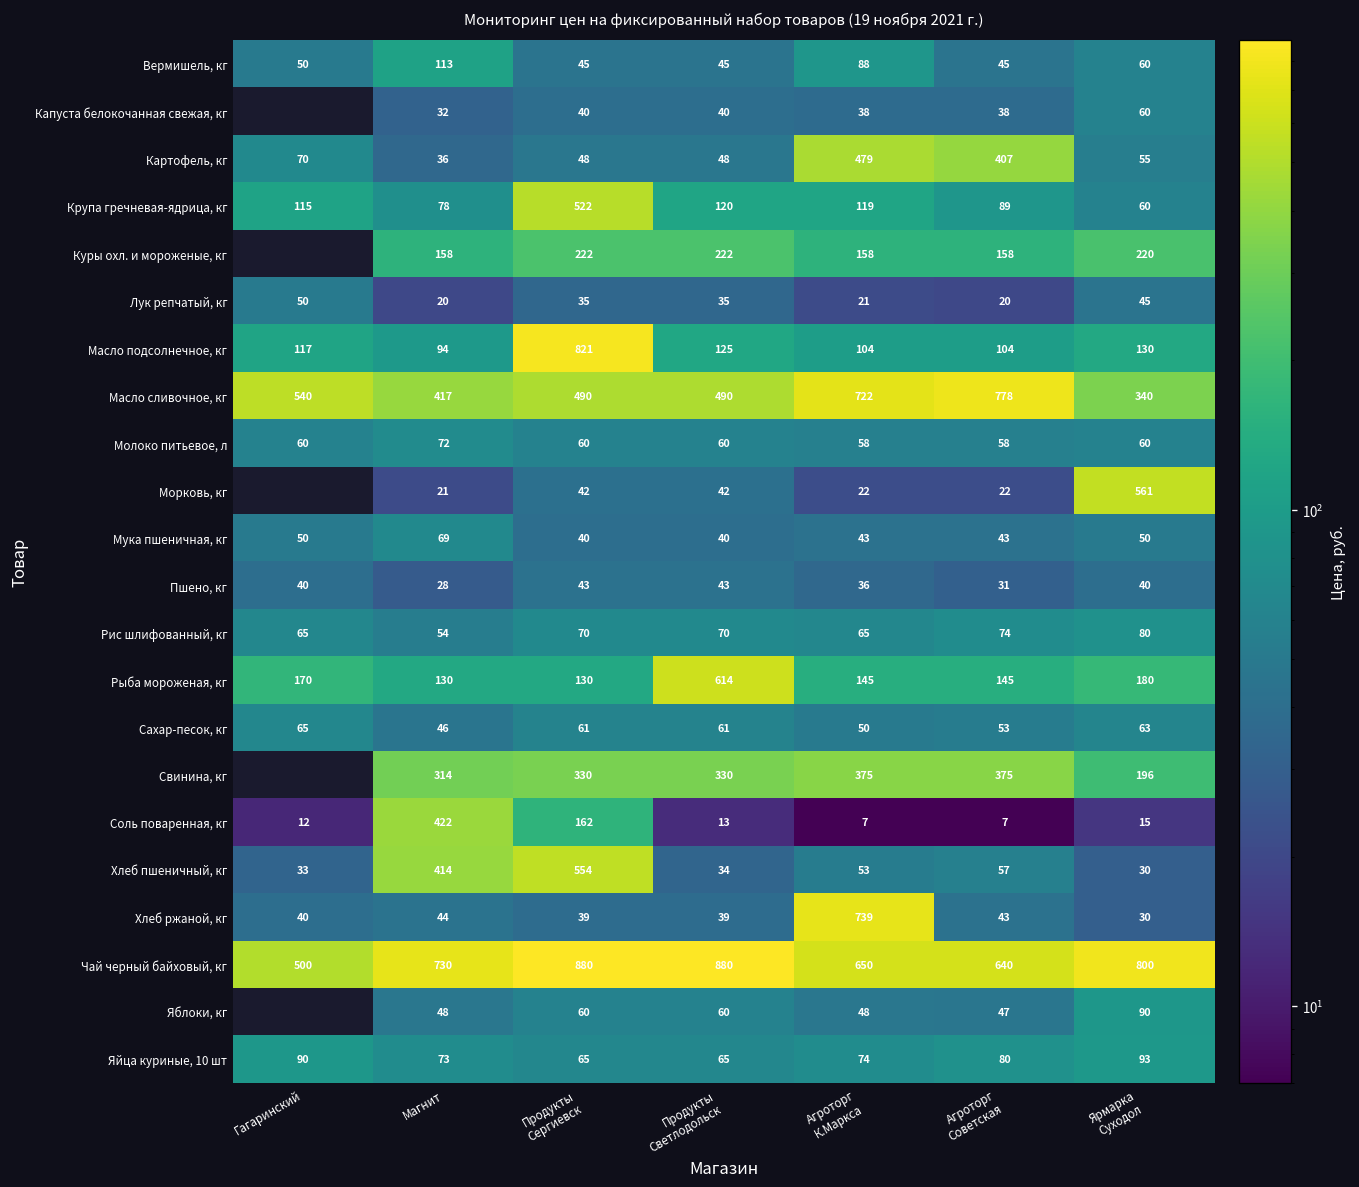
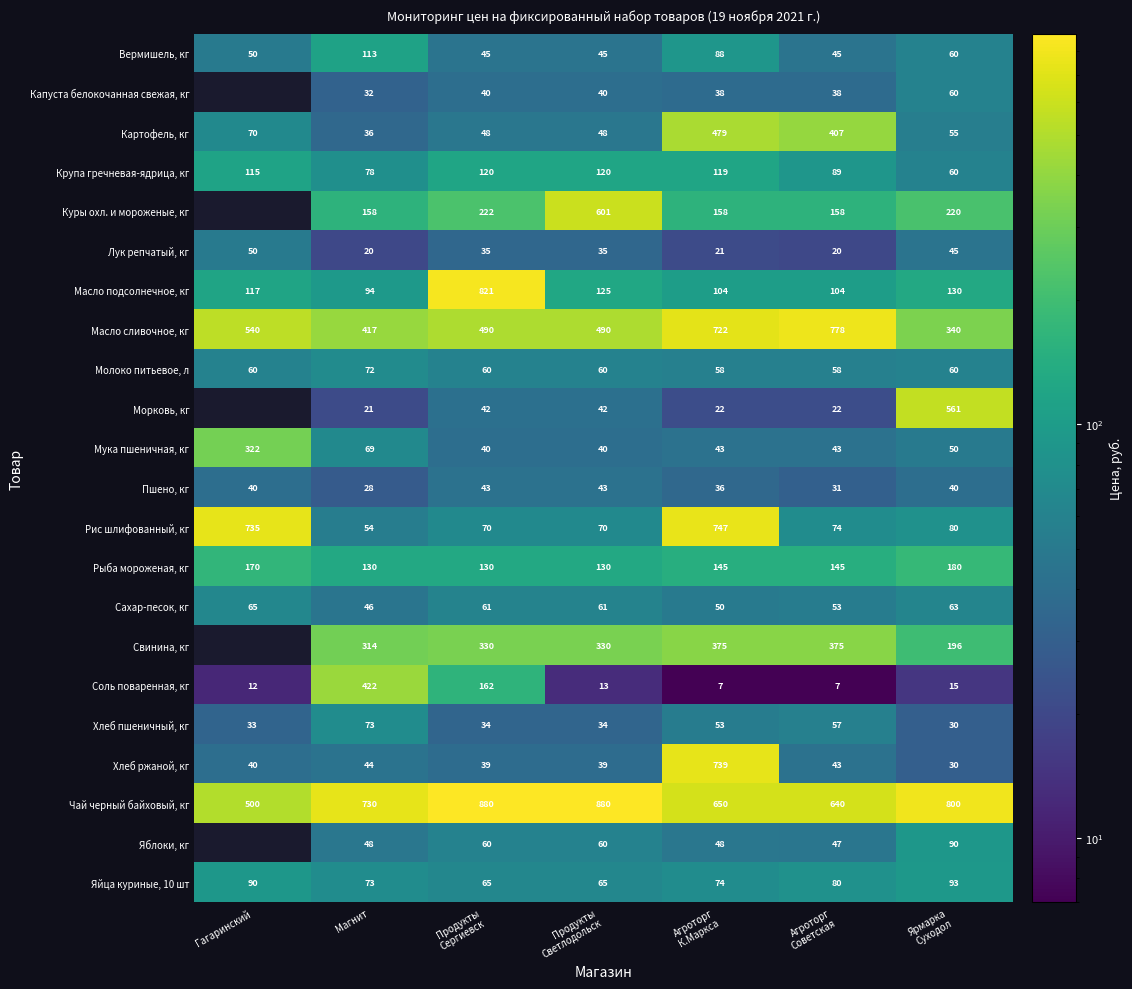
Крупа гречневая-ядрица, кг, Продукты Сергиевск: 522 -> 120
Куры охл. и мороженые, кг, Продукты Светлодольск: 222 -> 601
Мука пшеничная, кг, Гагаринский: 50 -> 322
Рис шлифованный, кг, Гагаринский: 65 -> 735
Рис шлифованный, кг, Агроторг К.Маркса: 65 -> 747
Рыба мороженая, кг, Продукты Светлодольск: 614 -> 130
Хлеб пшеничный, кг, Магнит: 414 -> 73
Хлеб пшеничный, кг, Продукты Сергиевск: 554 -> 34
